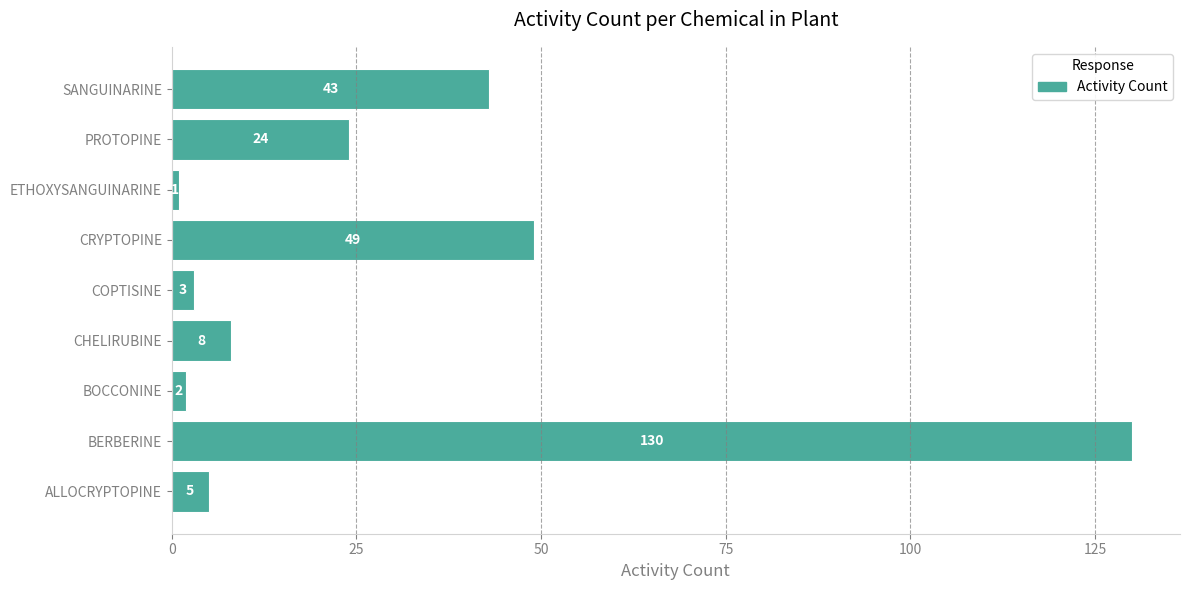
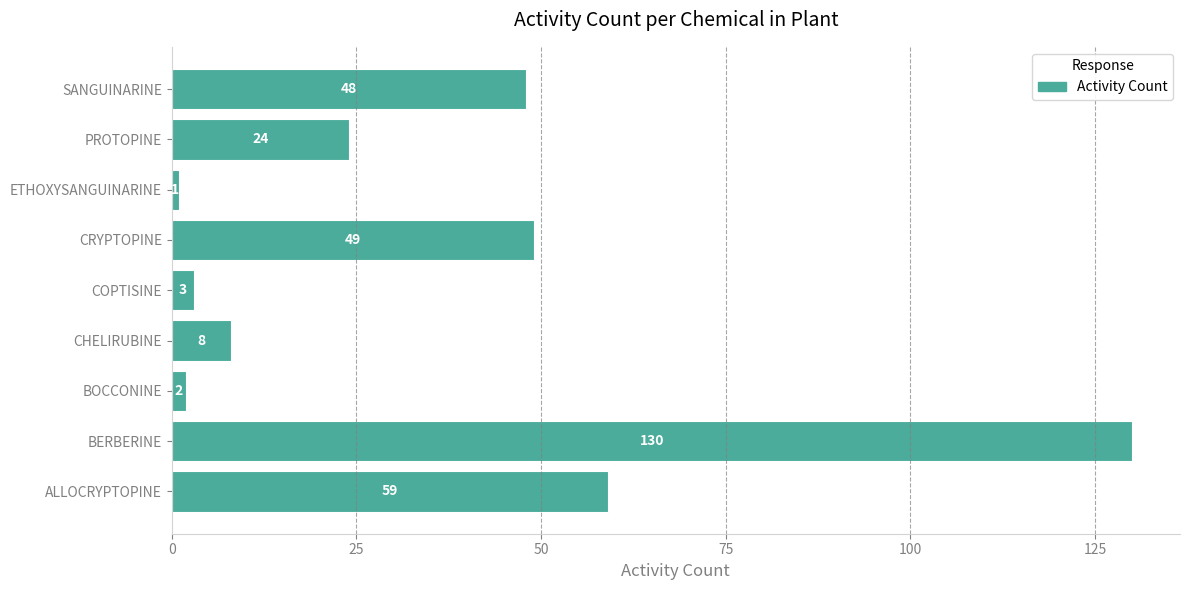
SANGUINARINE: 43 -> 48
ALLOCRYPTOPINE: 5 -> 59
